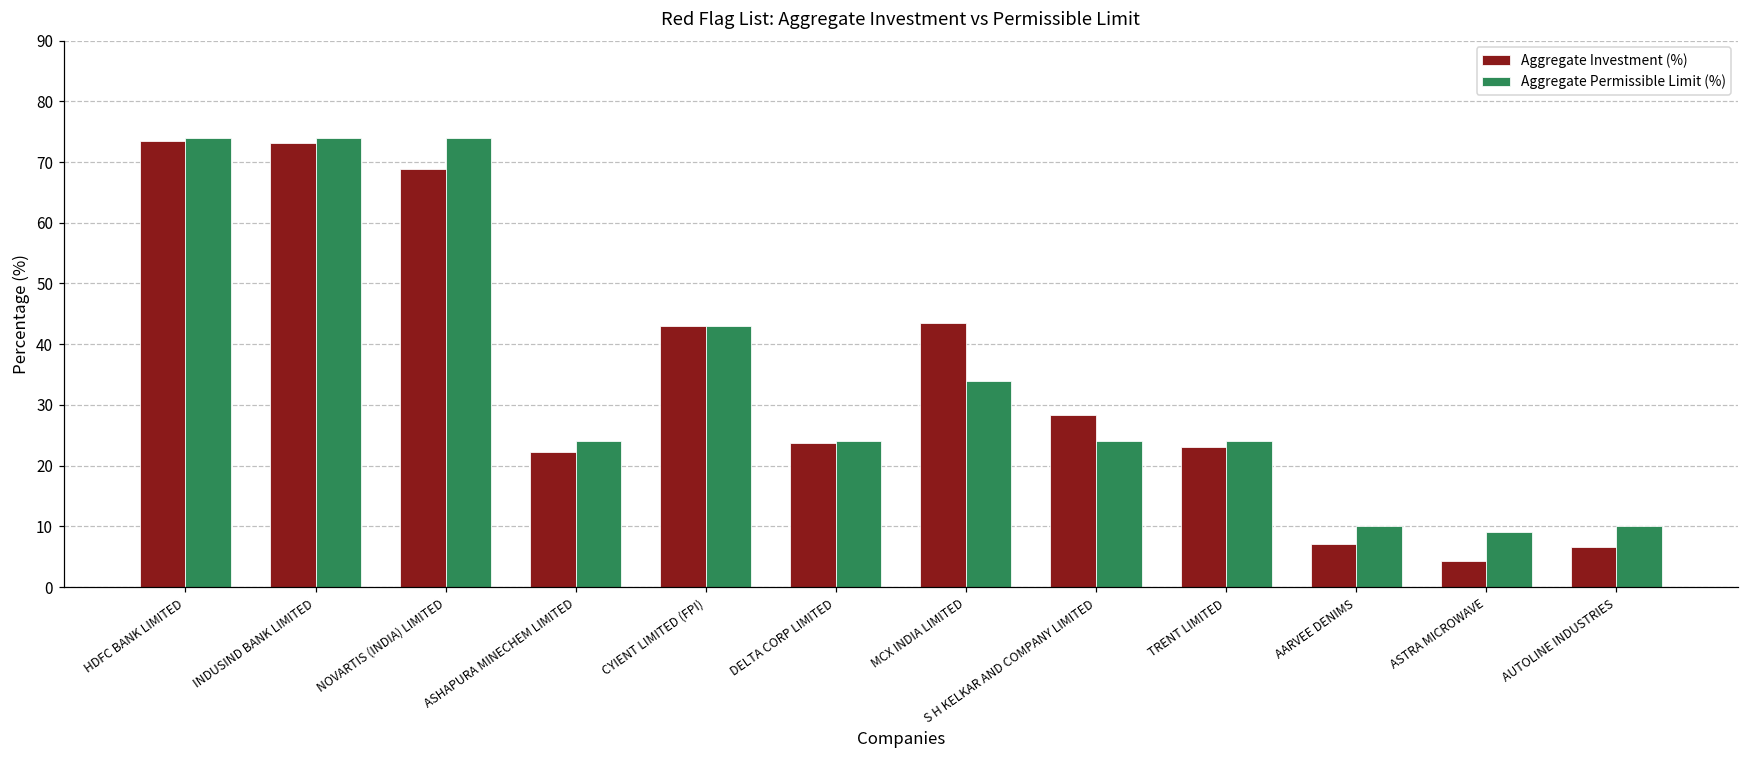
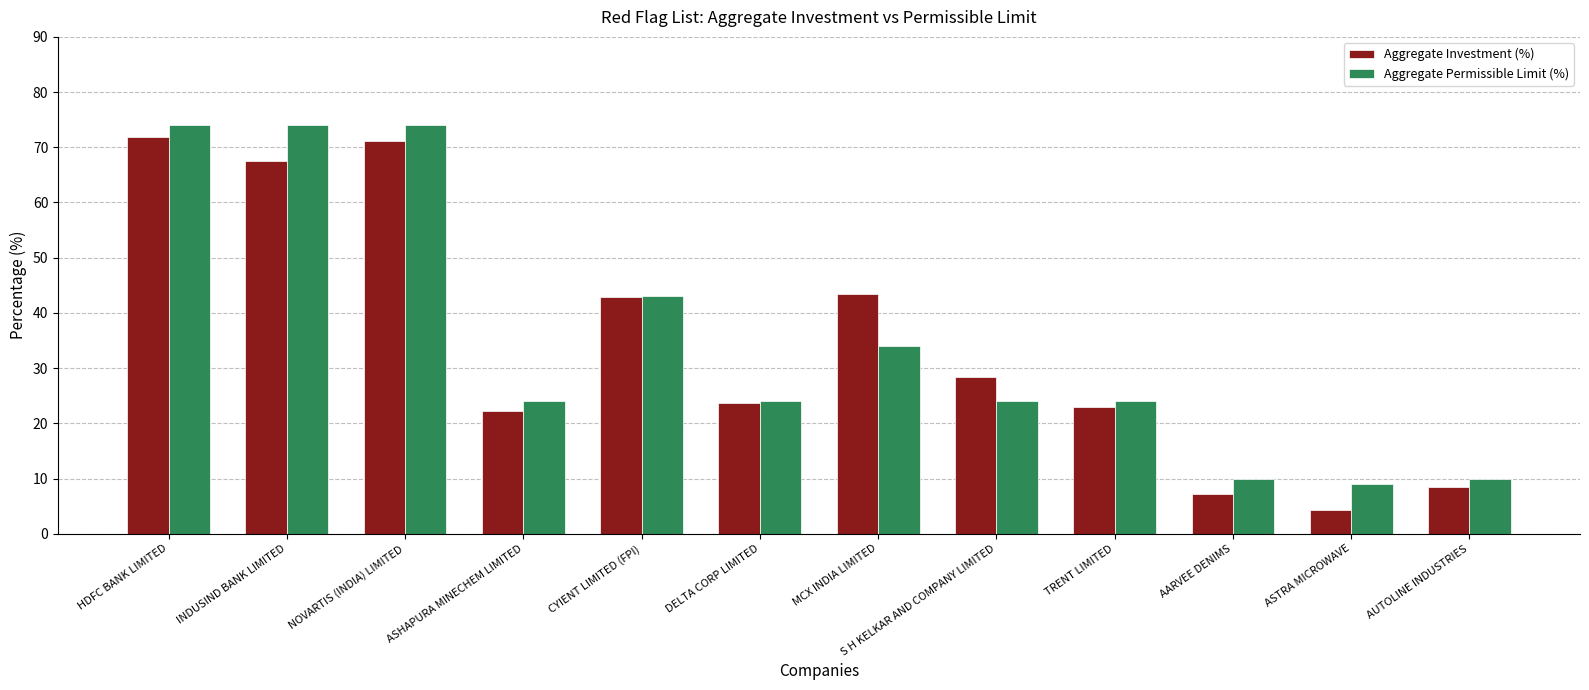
Aggregate Investment (%), HDFC BANK LIMITED: 73 -> 72
Aggregate Investment (%), INDUSIND BANK LIMITED: 73 -> 67
Aggregate Investment (%), NOVARTIS (INDIA) LIMITED: 69 -> 71
Aggregate Investment (%), AUTOLINE INDUSTRIES: 7 -> 8
